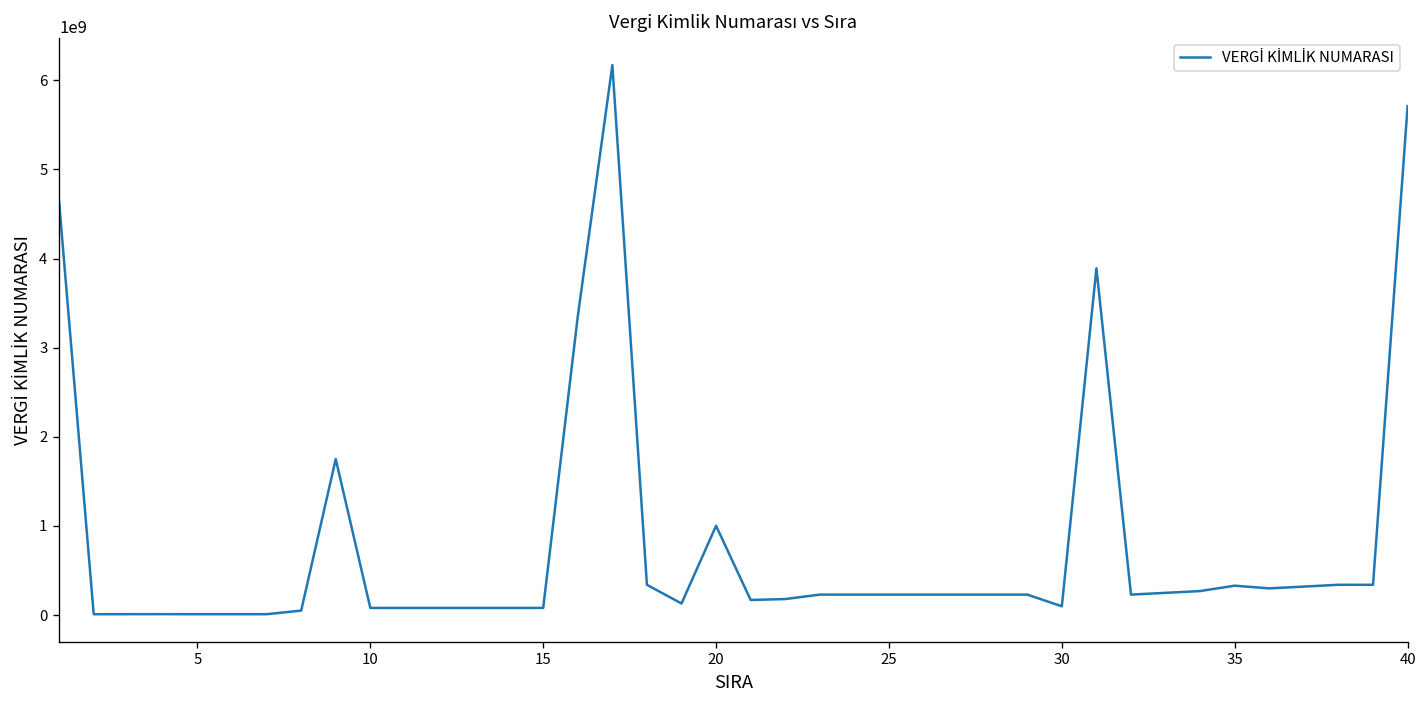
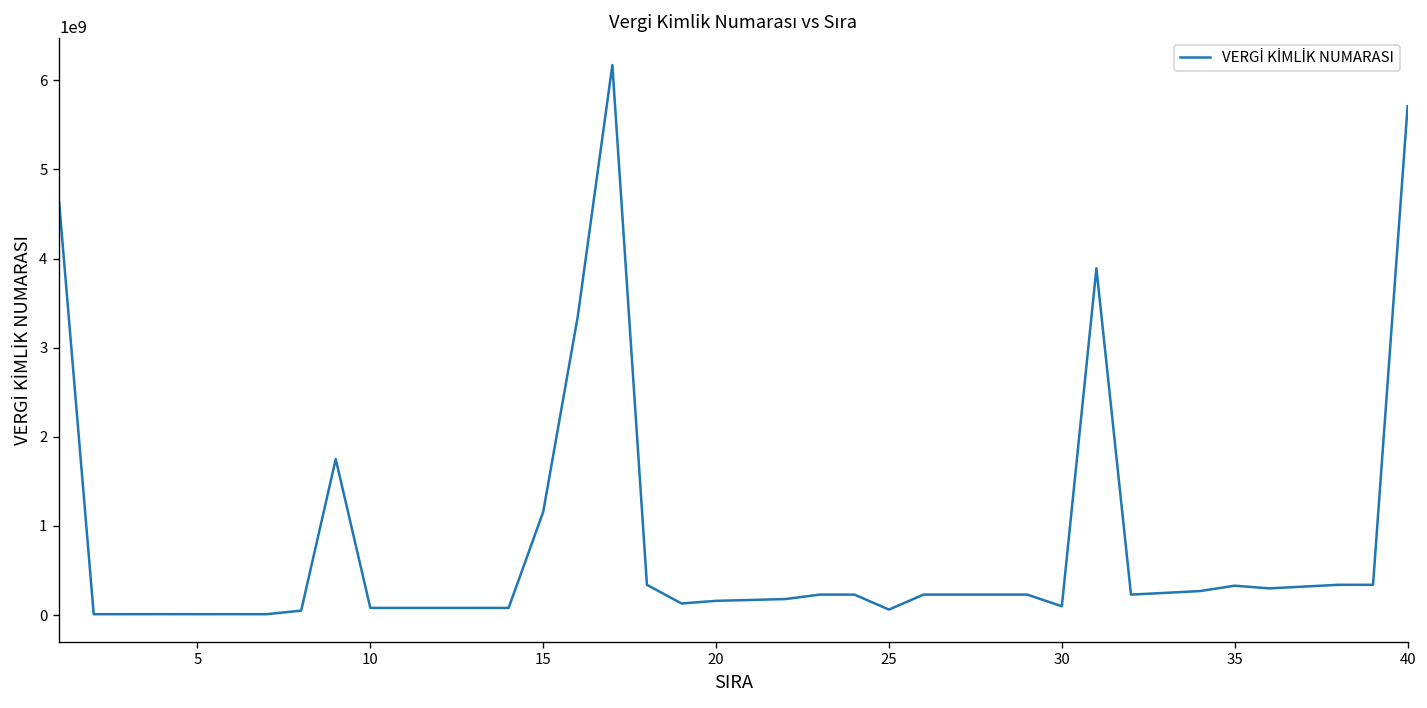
15: 100000000 -> 1200000000
20: 1000000000 -> 200000000
25: 200000000 -> 100000000
